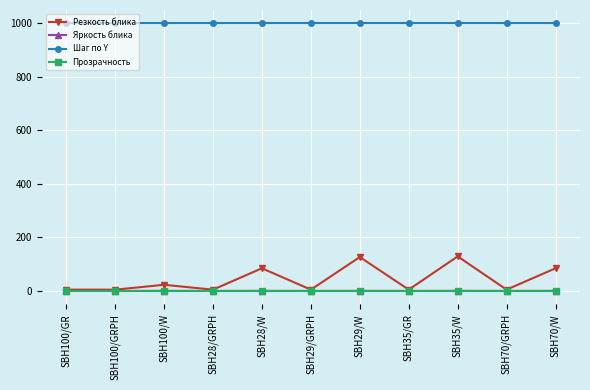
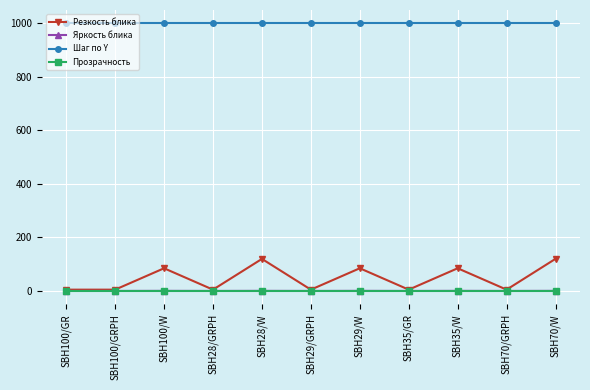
Резкость блика, SBH100/W: 20 -> 90
Резкость блика, SBH28/W: 90 -> 120
Резкость блика, SBH29/W: 130 -> 90
Резкость блика, SBH35/W: 130 -> 90
Резкость блика, SBH70/W: 90 -> 120
